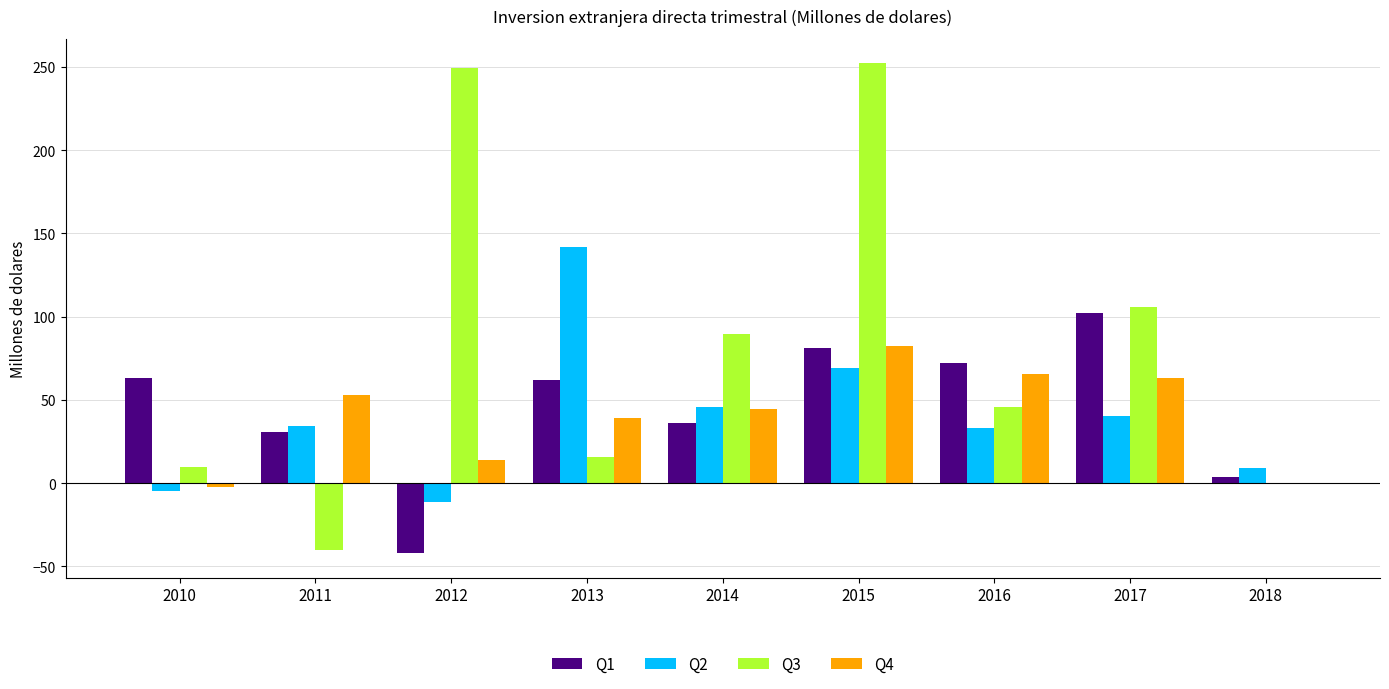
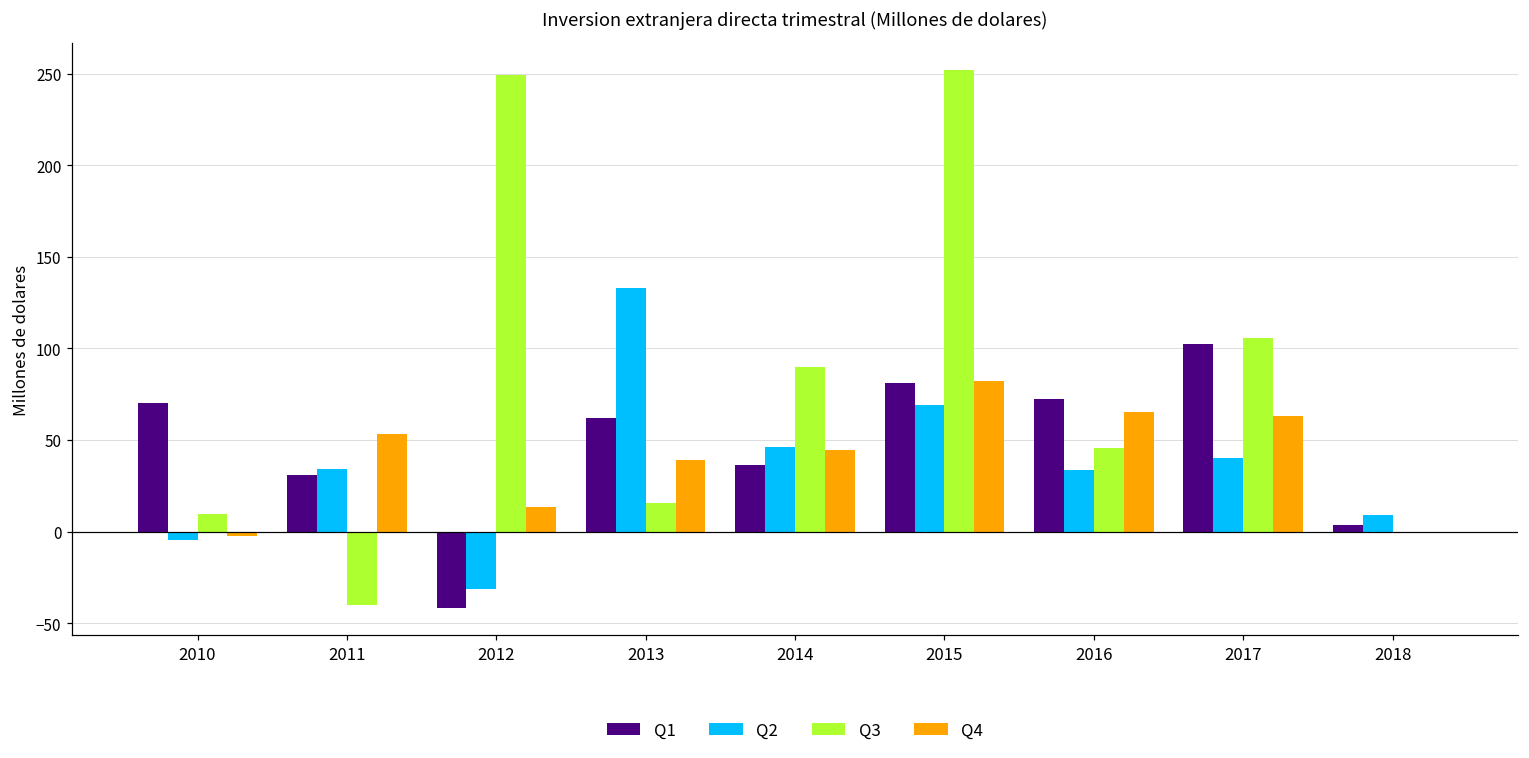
Q1, 2010: 63 -> 70
Q2, 2012: -11 -> -31
Q2, 2013: 142 -> 133
